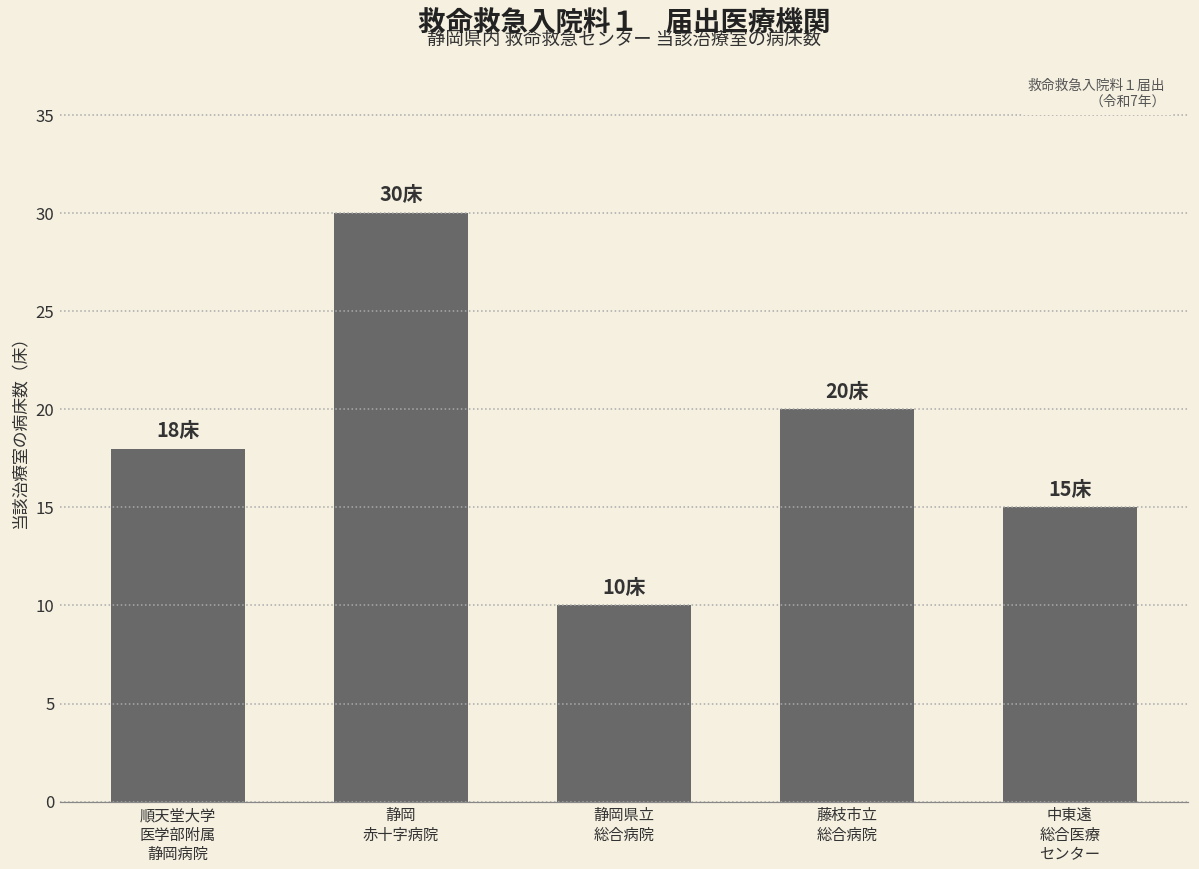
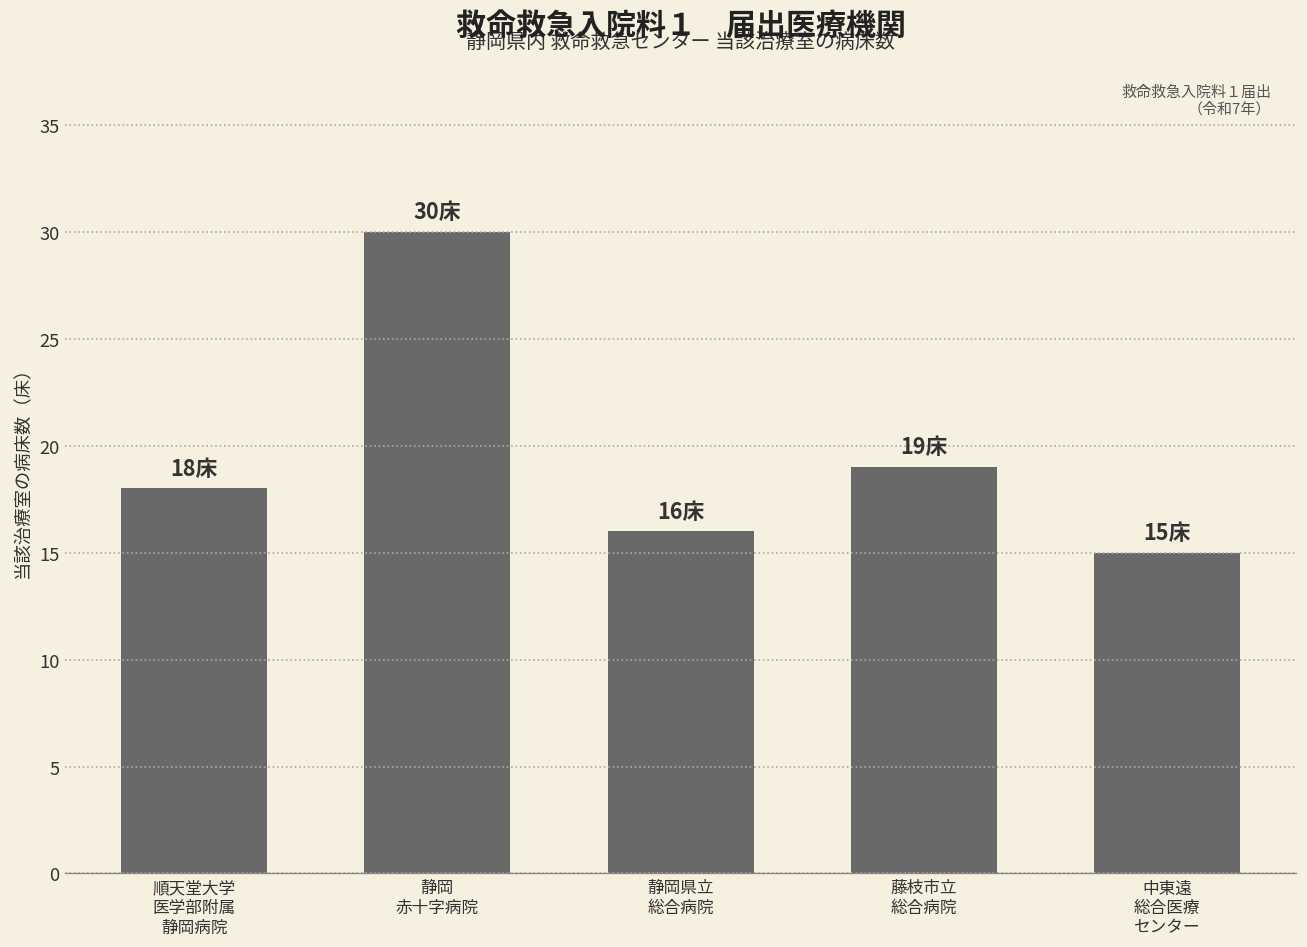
静岡県立 総合病院: 10床 -> 16床
藤枝市立 総合病院: 20床 -> 19床
